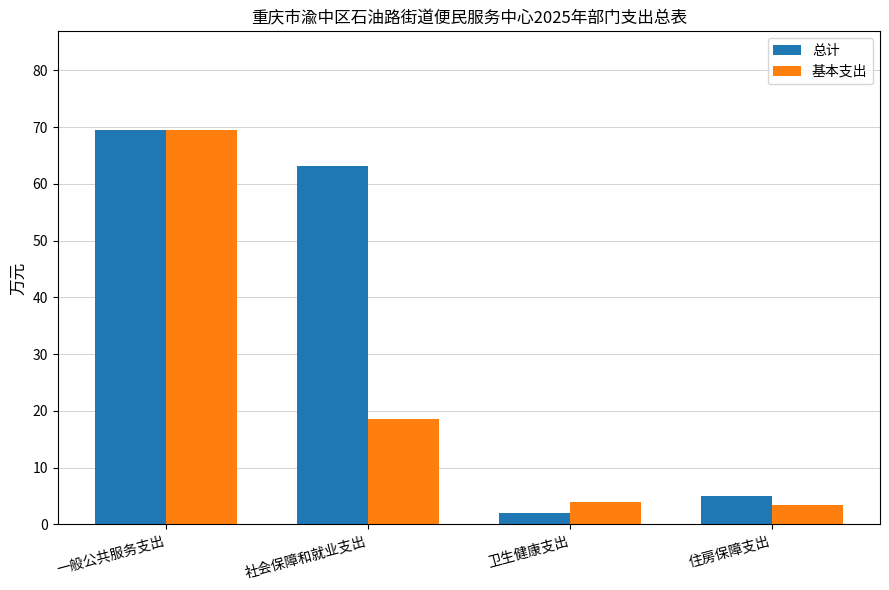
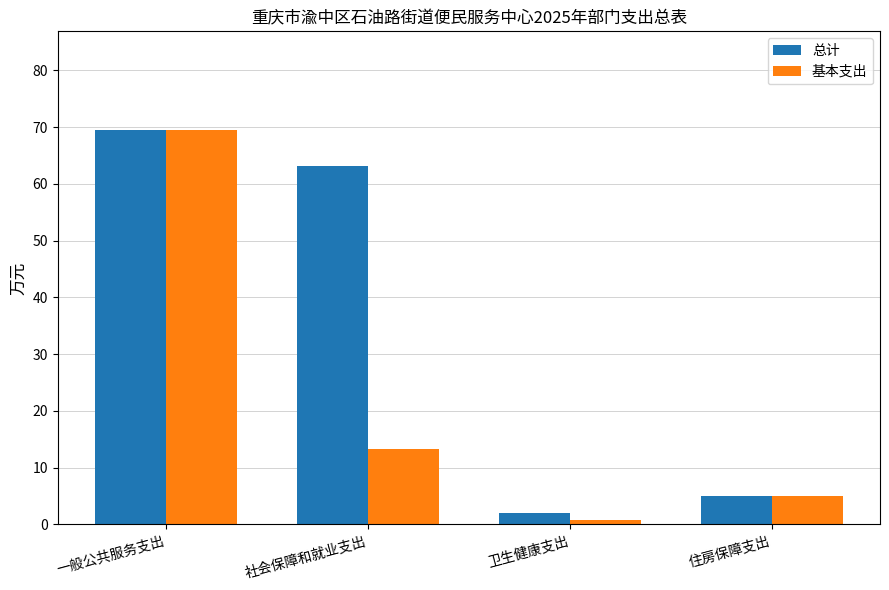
基本支出, 社会保障和就业支出: 19 -> 13
基本支出, 卫生健康支出: 4 -> 1
基本支出, 住房保障支出: 3 -> 5
